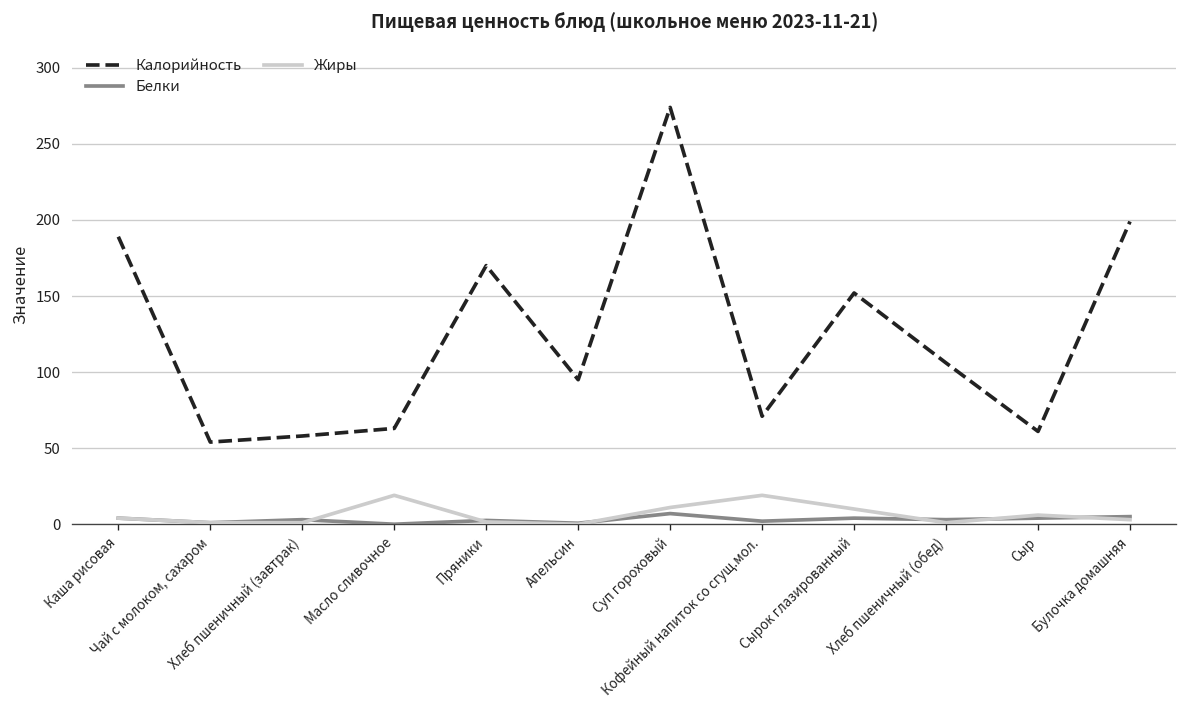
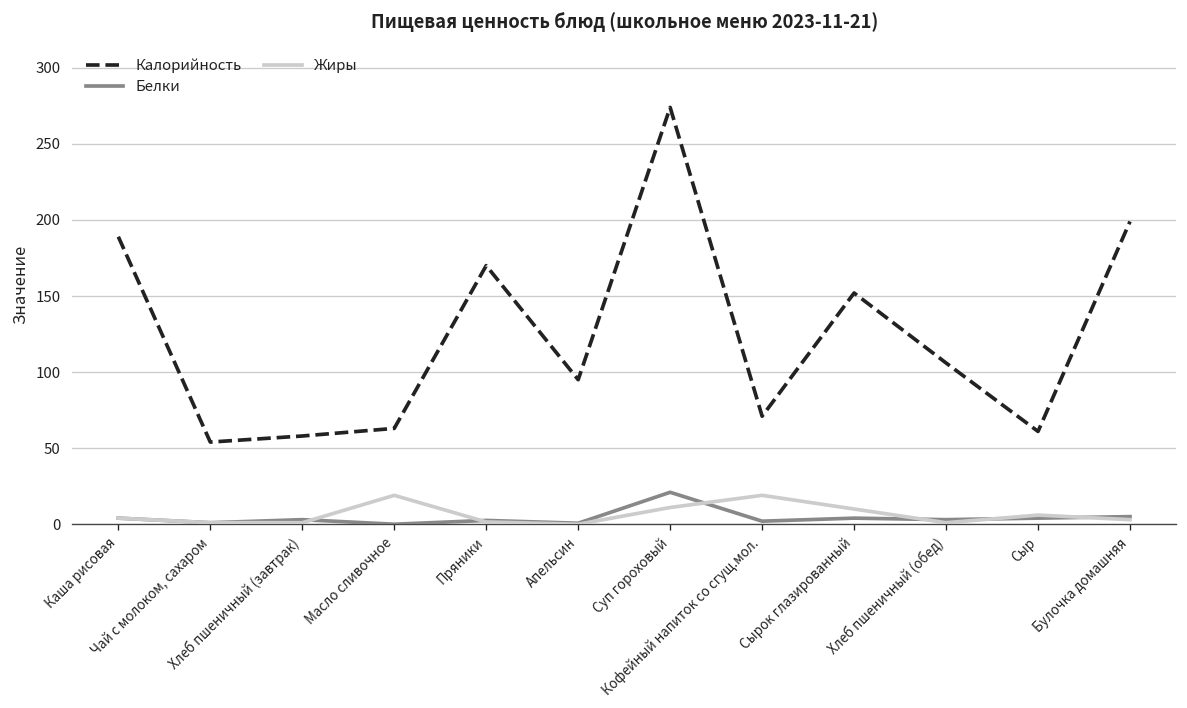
Белки, Суп гороховый: 7 -> 21
